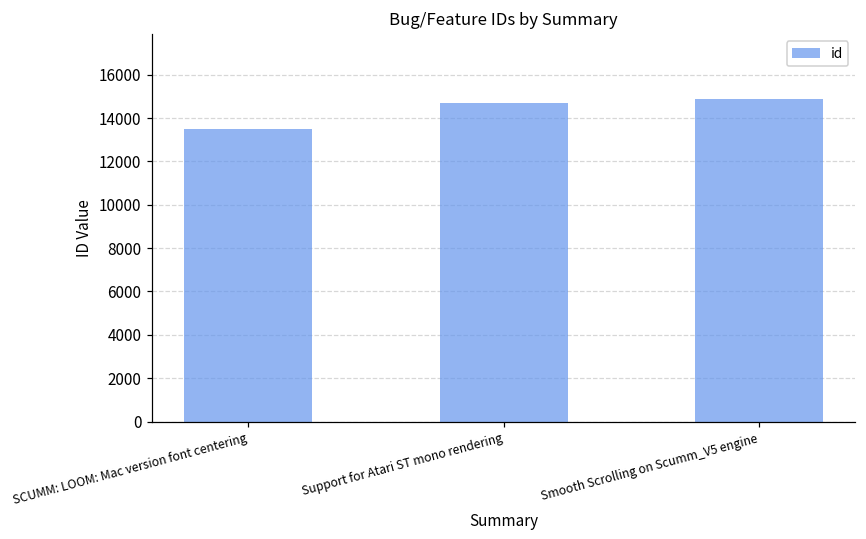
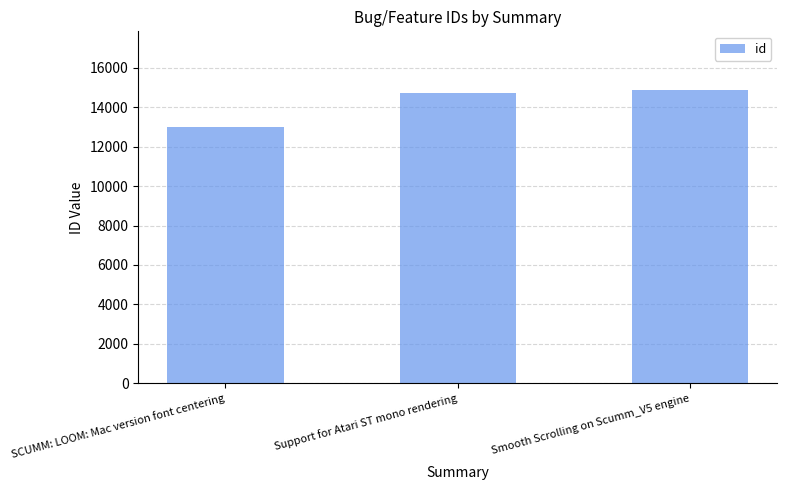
SCUMM: LOOM: Mac version font centering: 13500 -> 13000
